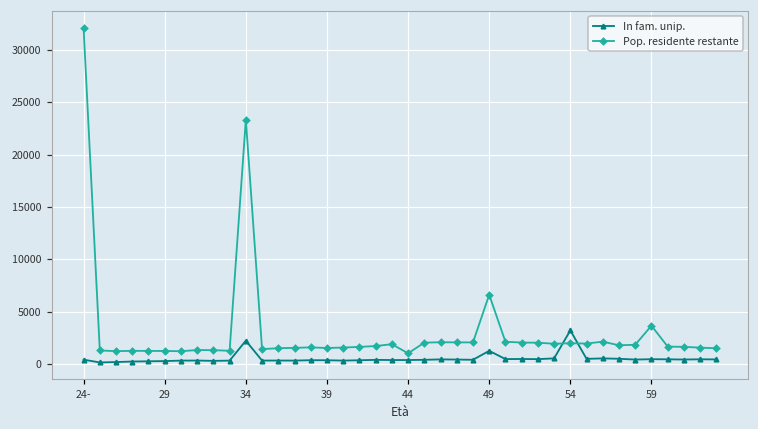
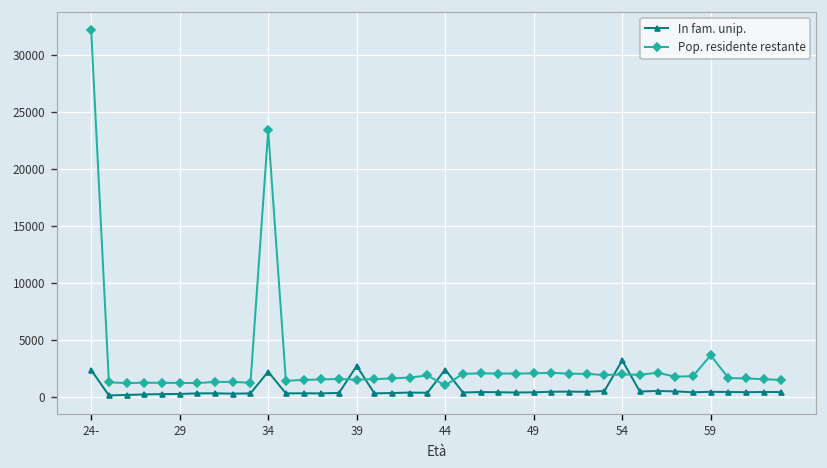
In fam. unip., 24-: 0 -> 2000
In fam. unip., 39: 0 -> 3000
In fam. unip., 44: 0 -> 2000
In fam. unip., 49: 1000 -> 0
Pop. residente restante, 49: 7000 -> 2000
